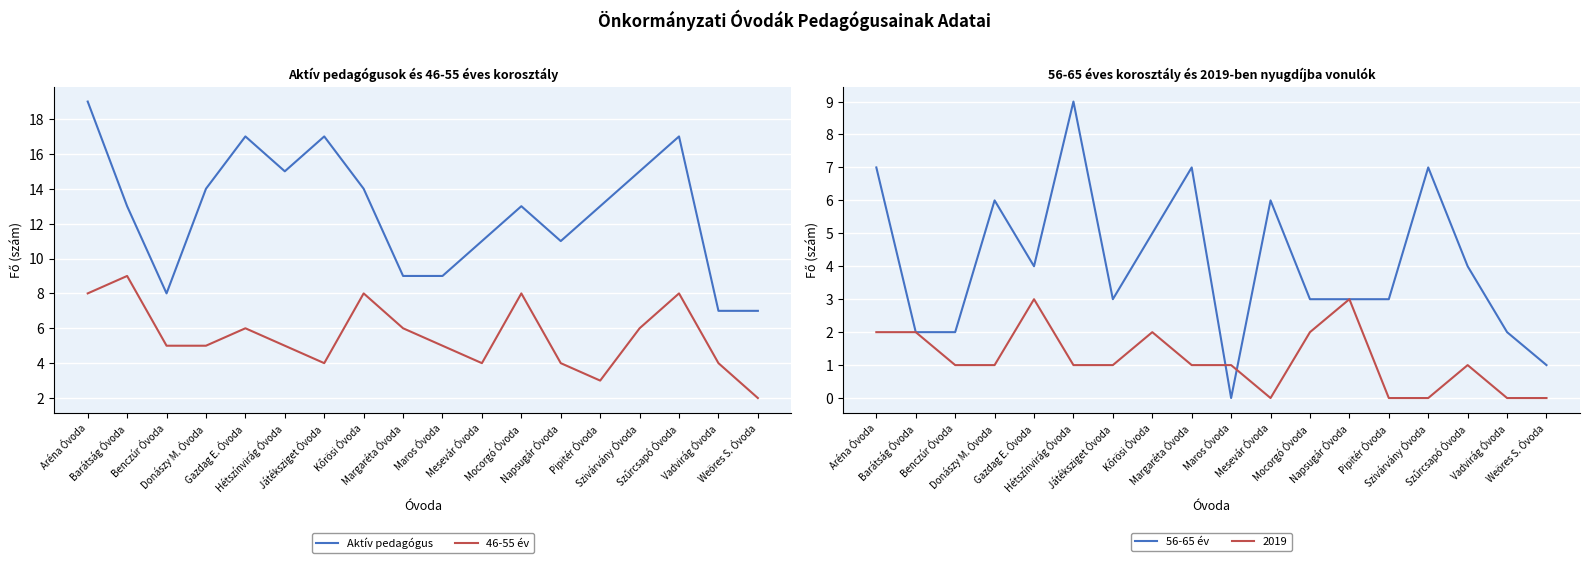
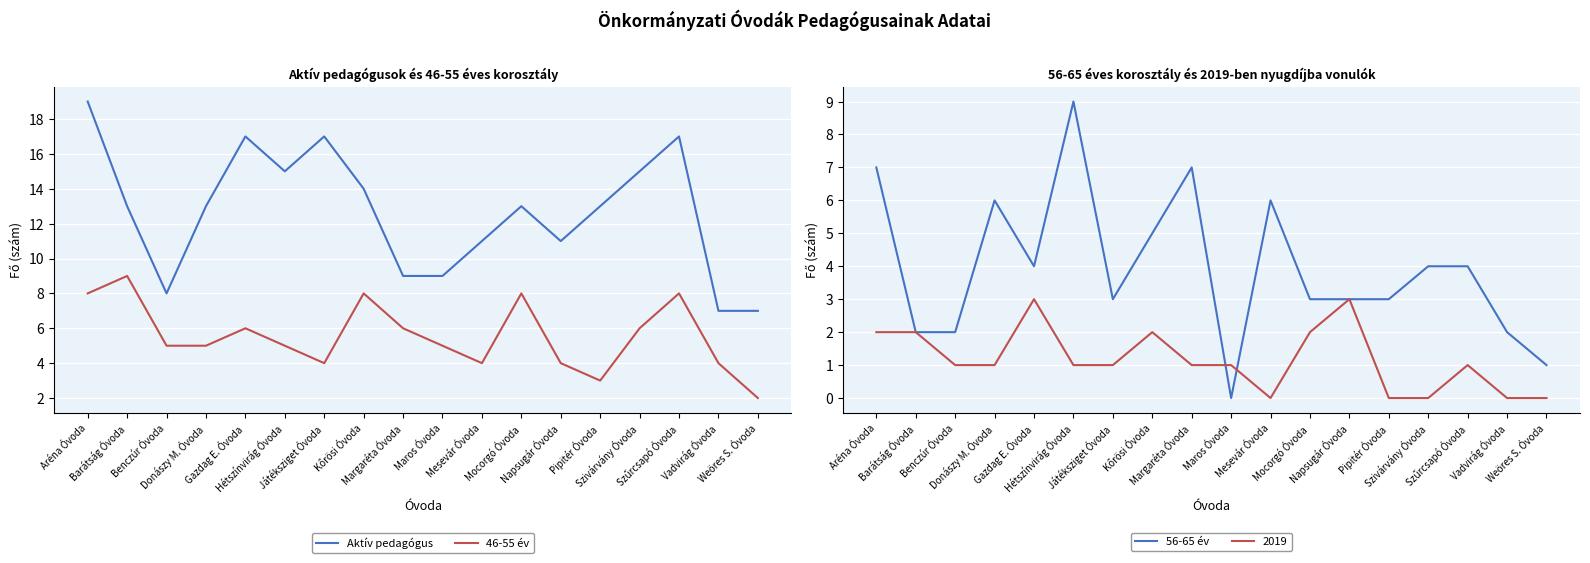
Aktív pedagógusok és 46-55 éves korosztály, Aktív pedagógus, Donászy M. Óvoda: 14 -> 13
56-65 éves korosztály és 2019-ben nyugdíjba vonulók, 56-65 év, Szivárvány Óvoda: 7 -> 4
